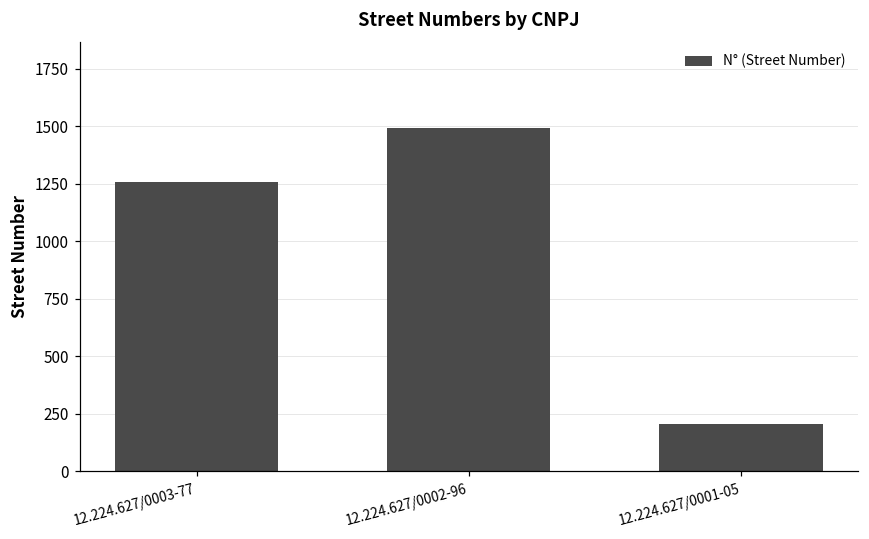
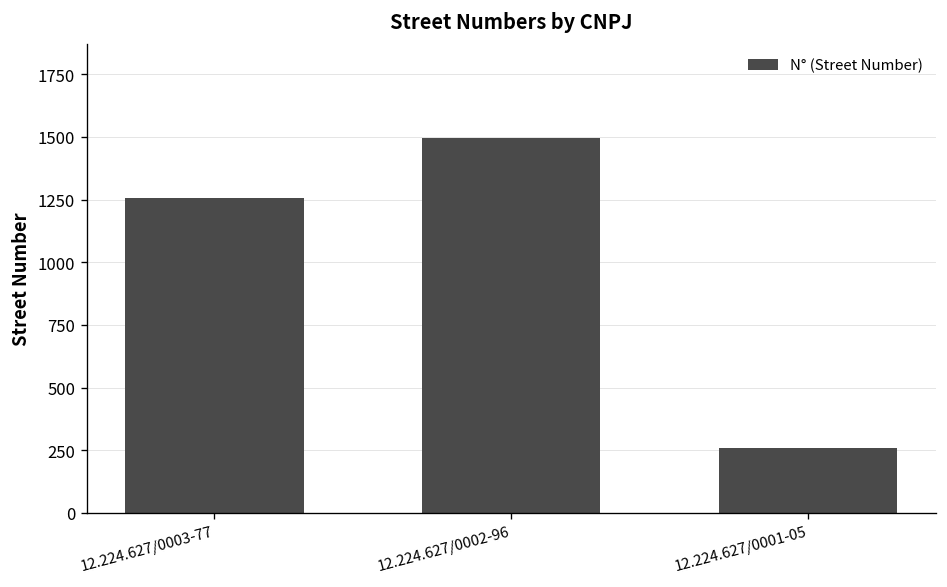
12.224.627/0001-05: 200 -> 260
